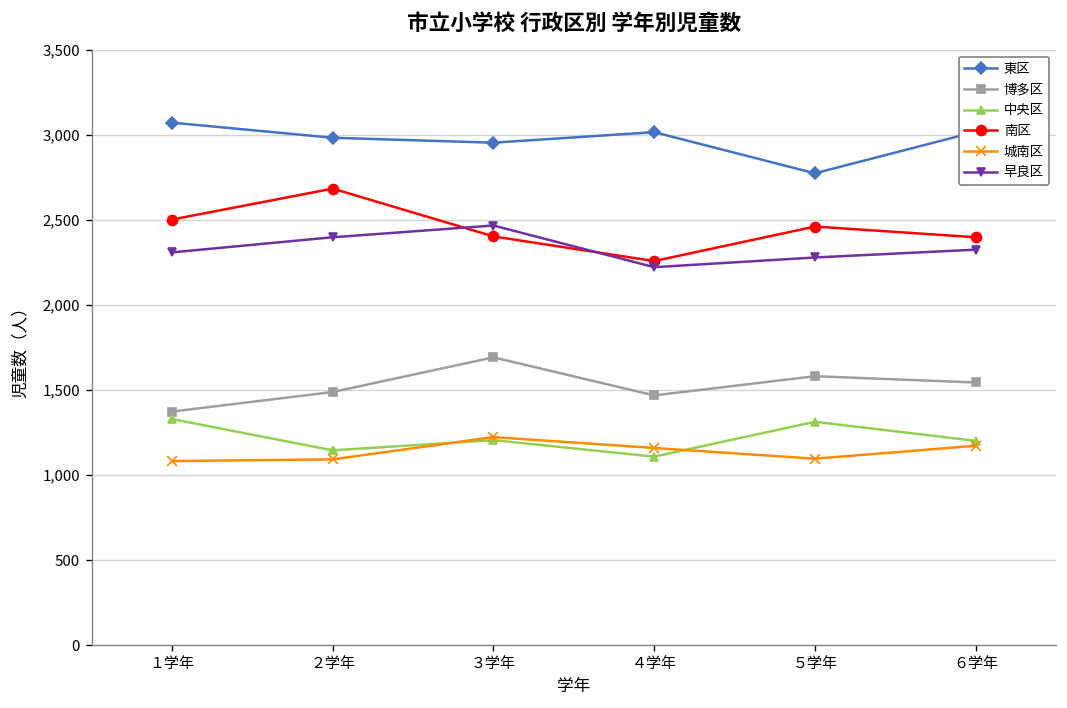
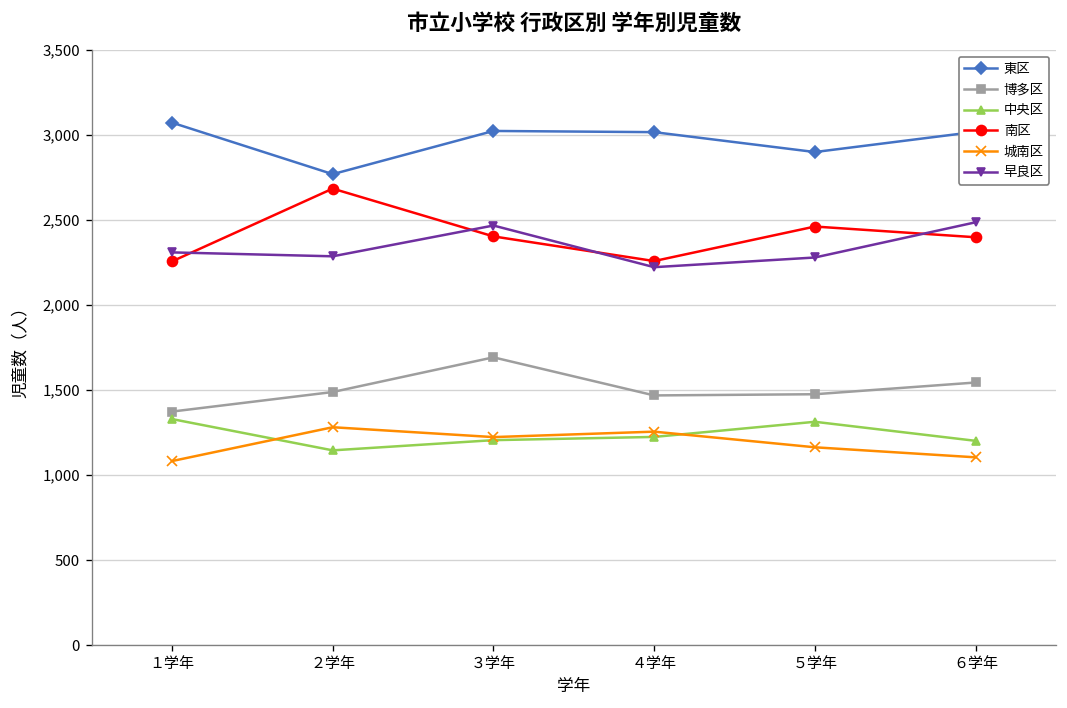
南区, １学年: 2,500 -> 2,260
東区, ２学年: 2,980 -> 2,770
城南区, ２学年: 1,090 -> 1,280
早良区, ２学年: 2,400 -> 2,290
東区, ３学年: 2,960 -> 3,020
中央区, ４学年: 1,110 -> 1,230
城南区, ４学年: 1,160 -> 1,260
東区, ５学年: 2,780 -> 2,900
博多区, ５学年: 1,580 -> 1,480
城南区, ５学年: 1,100 -> 1,160
城南区, ６学年: 1,170 -> 1,110
早良区, ６学年: 2,330 -> 2,490
